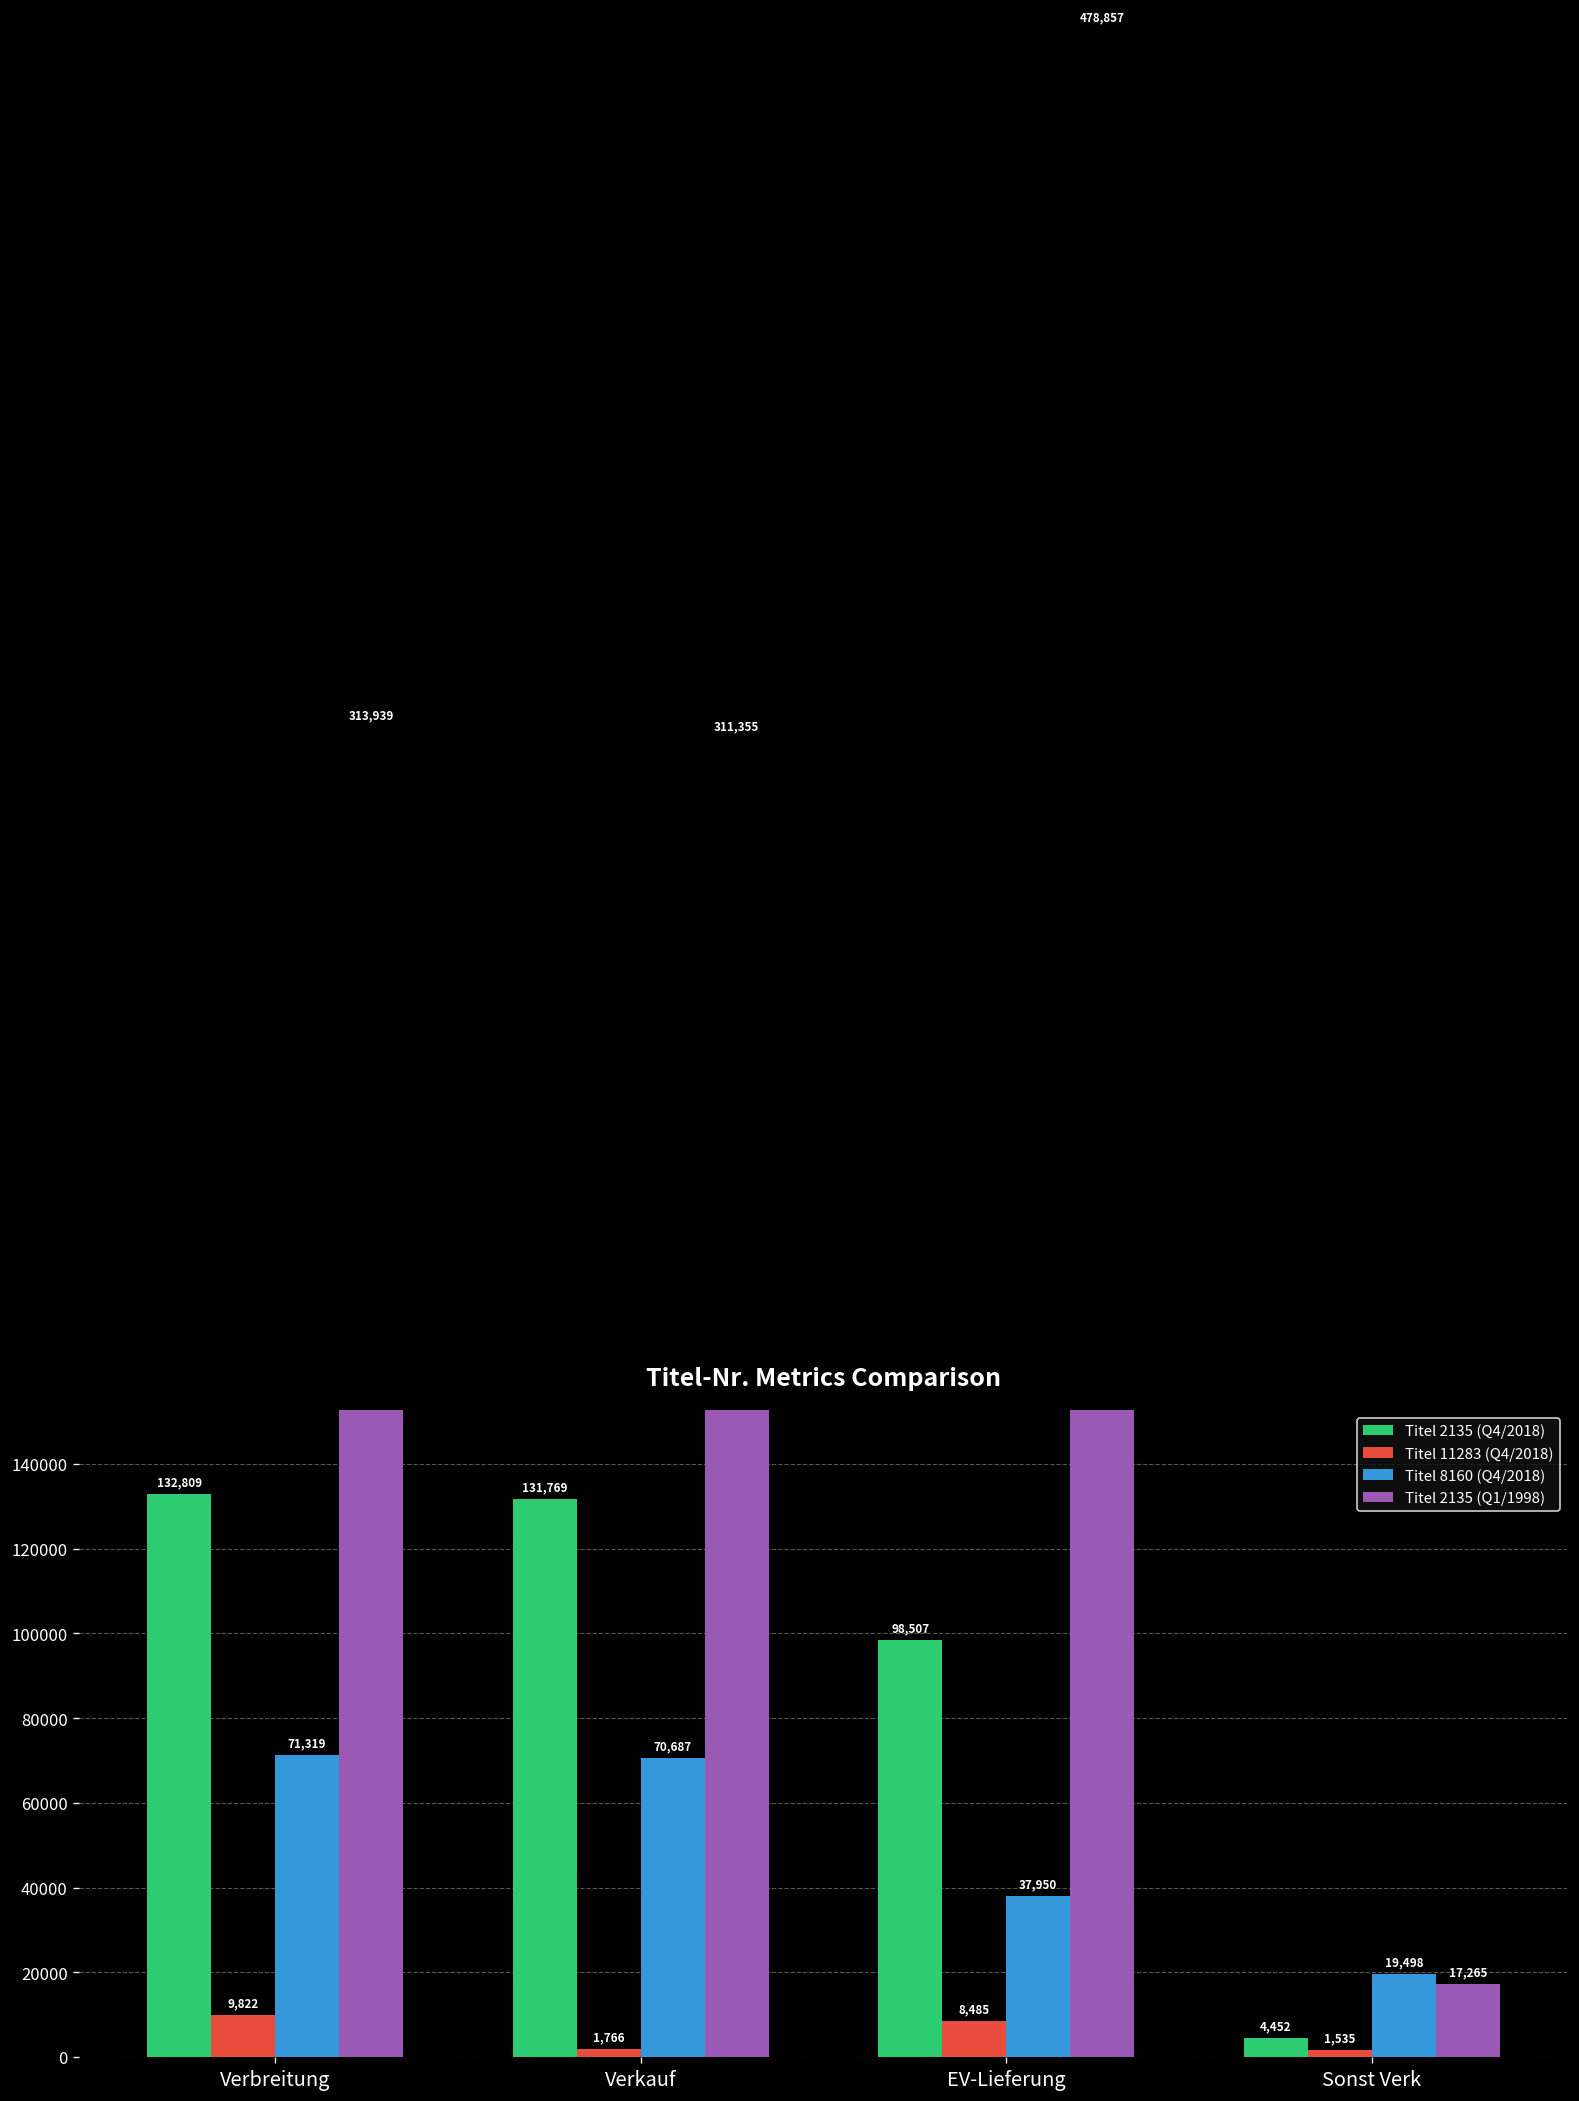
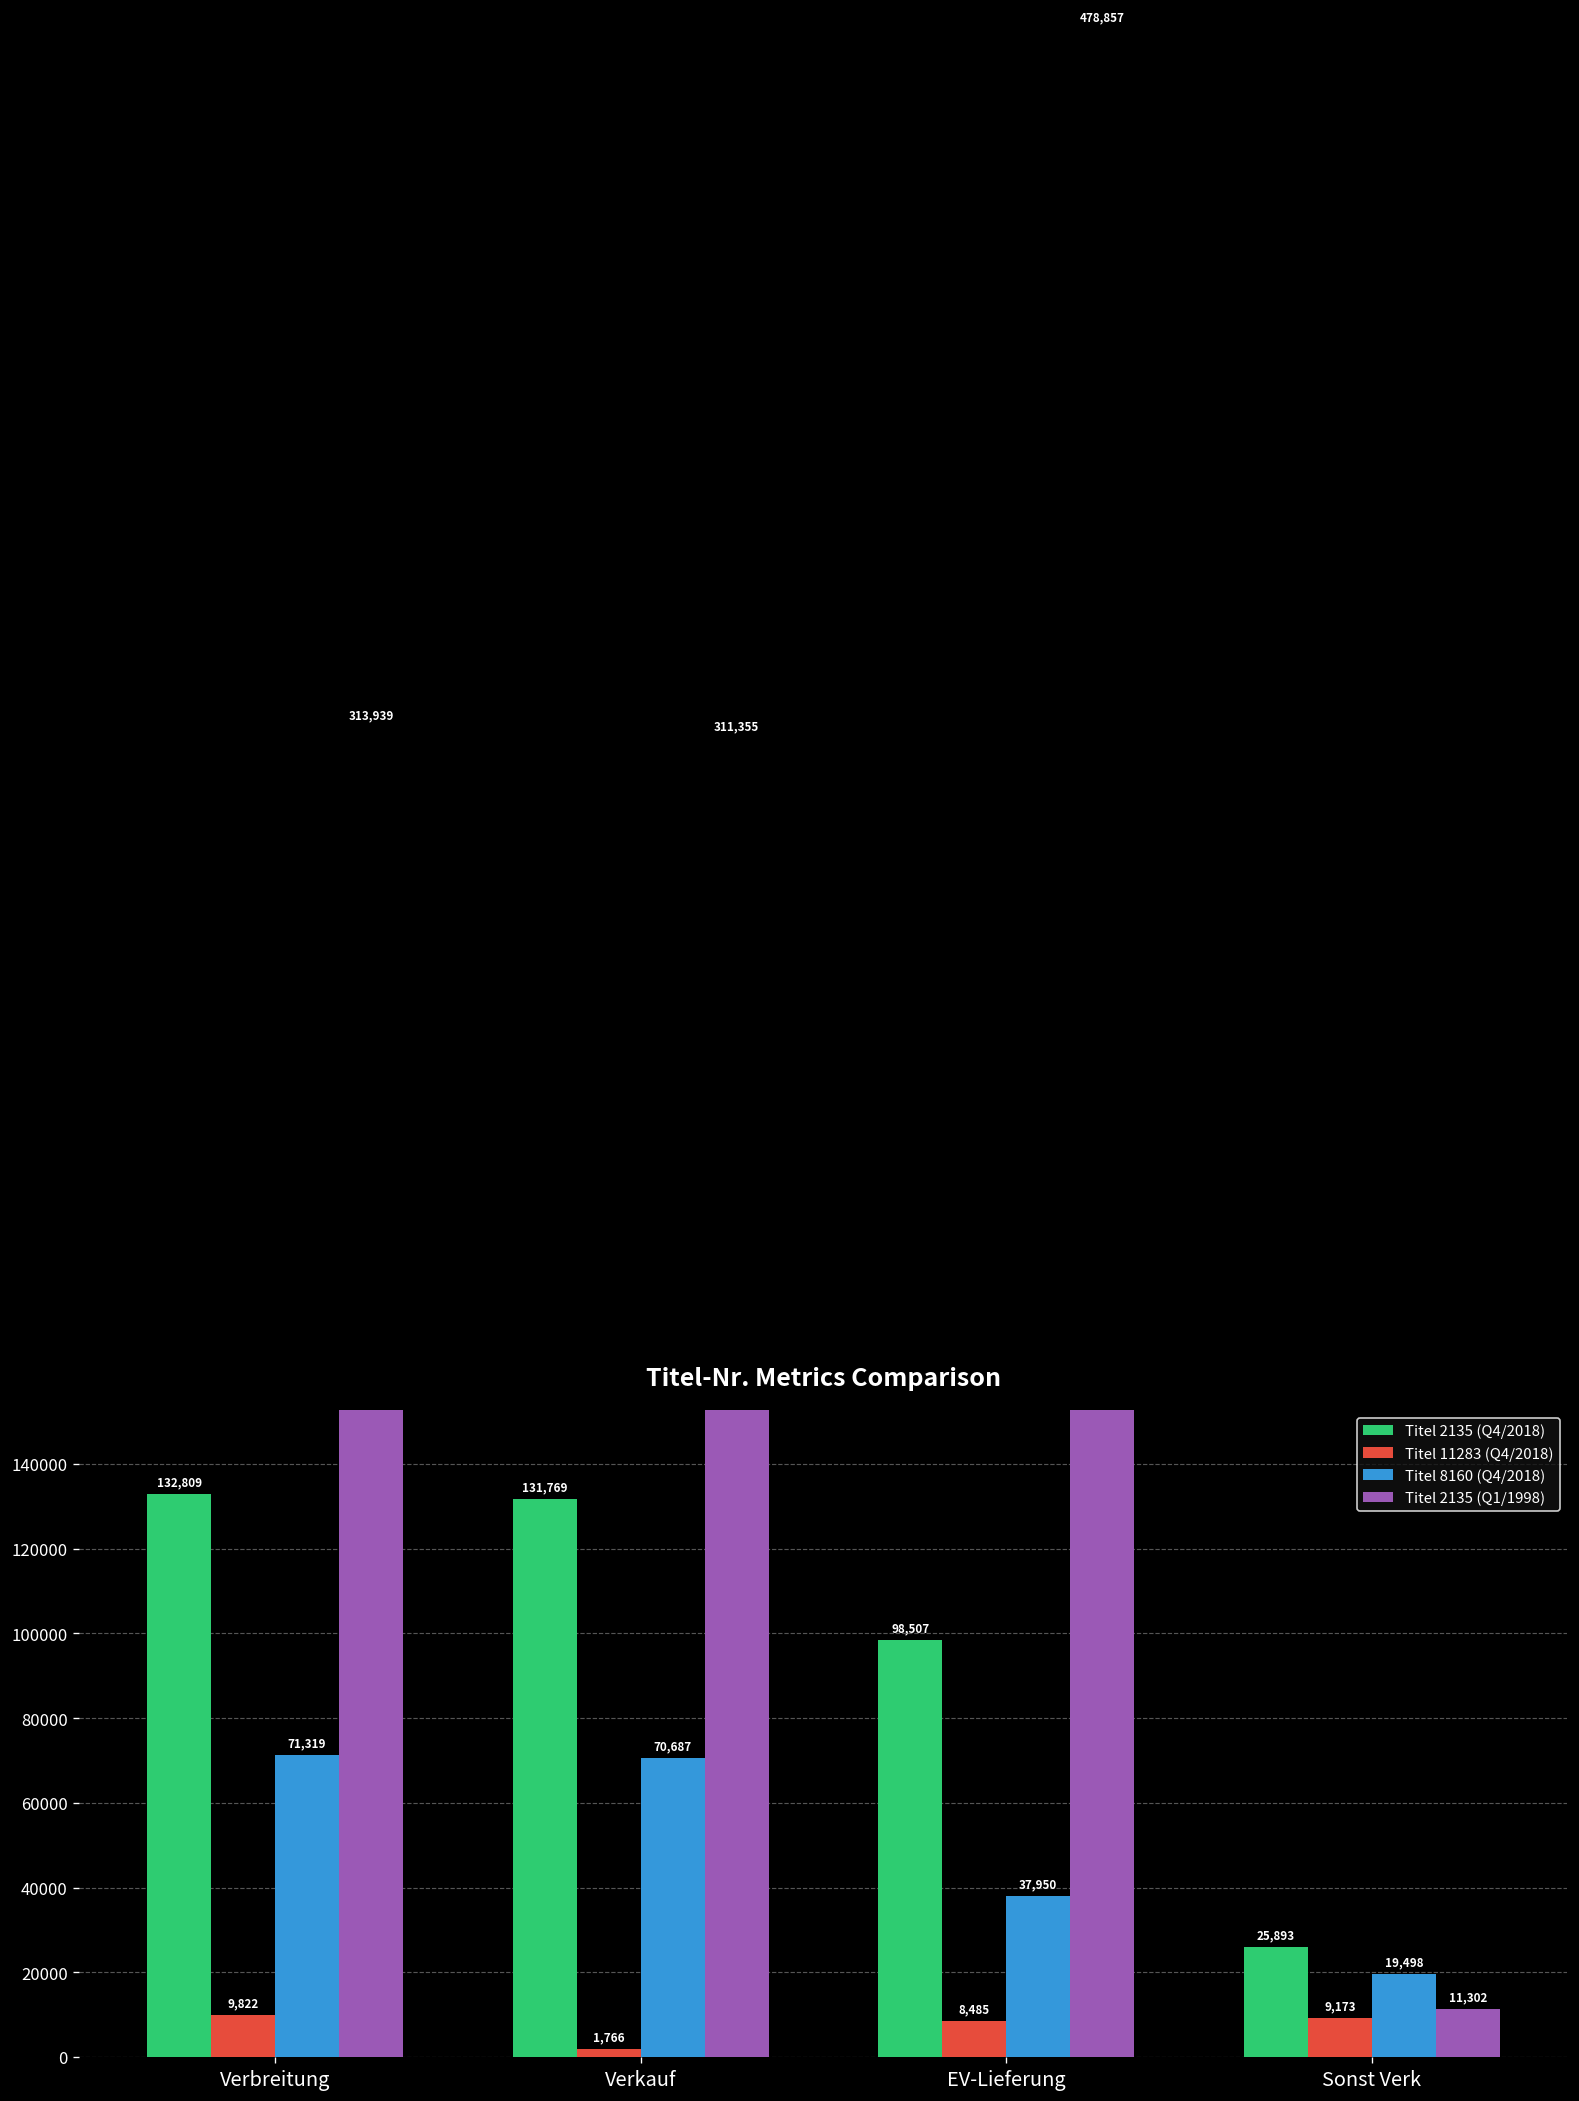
Titel 2135 (Q4/2018), Sonst Verk: 4,452 -> 25,893
Titel 11283 (Q4/2018), Sonst Verk: 1,535 -> 9,173
Titel 2135 (Q1/1998), Sonst Verk: 17,265 -> 11,302
